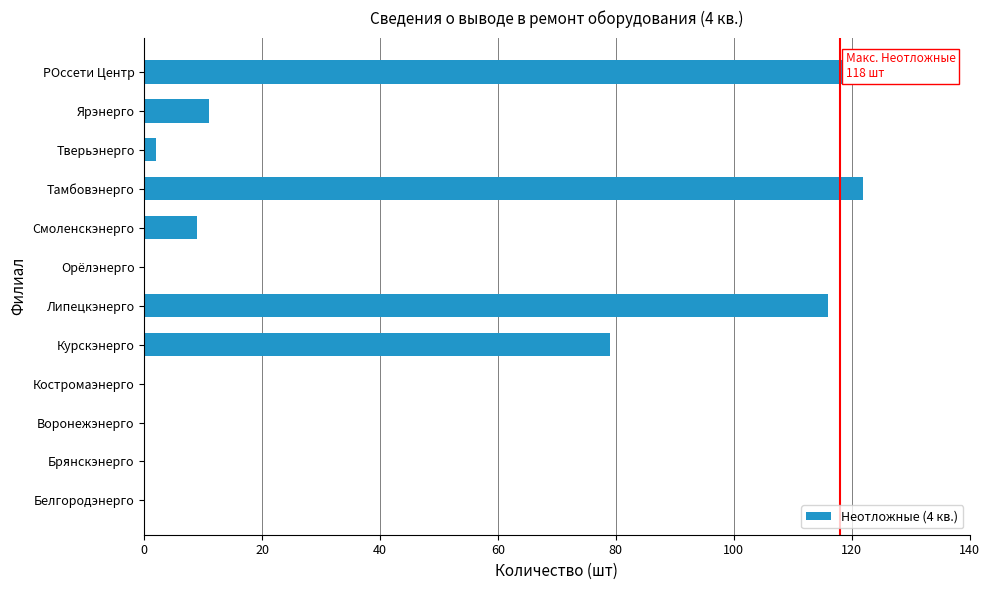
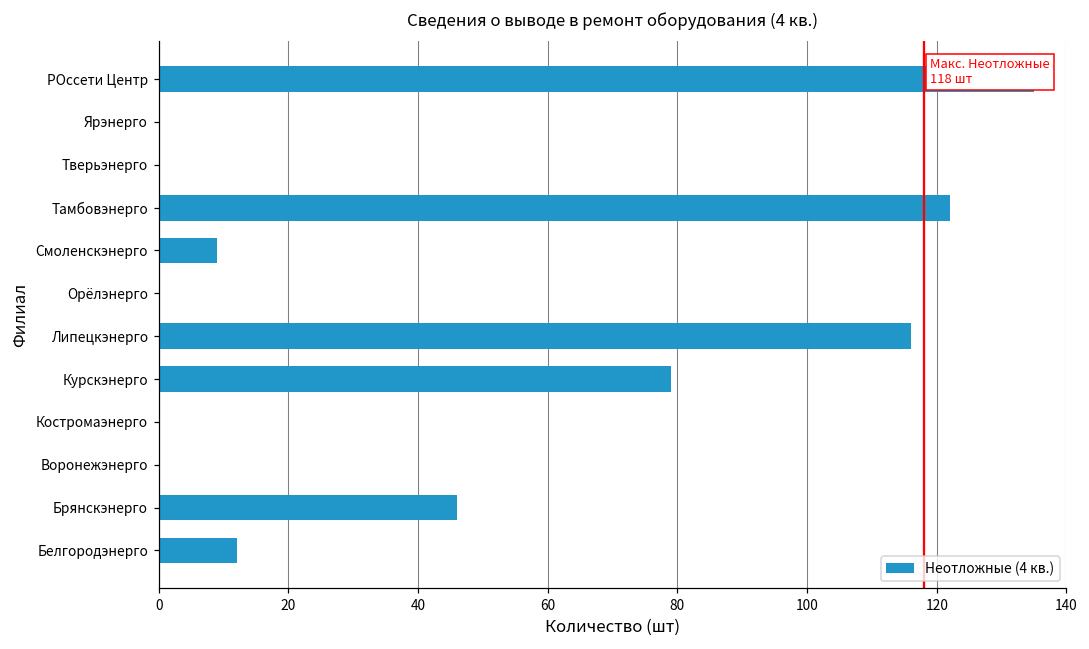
Ярэнерго: 11 -> 0
Тверьэнерго: 2 -> 0
Брянскэнерго: 0 -> 46
Белгородэнерго: 0 -> 12
